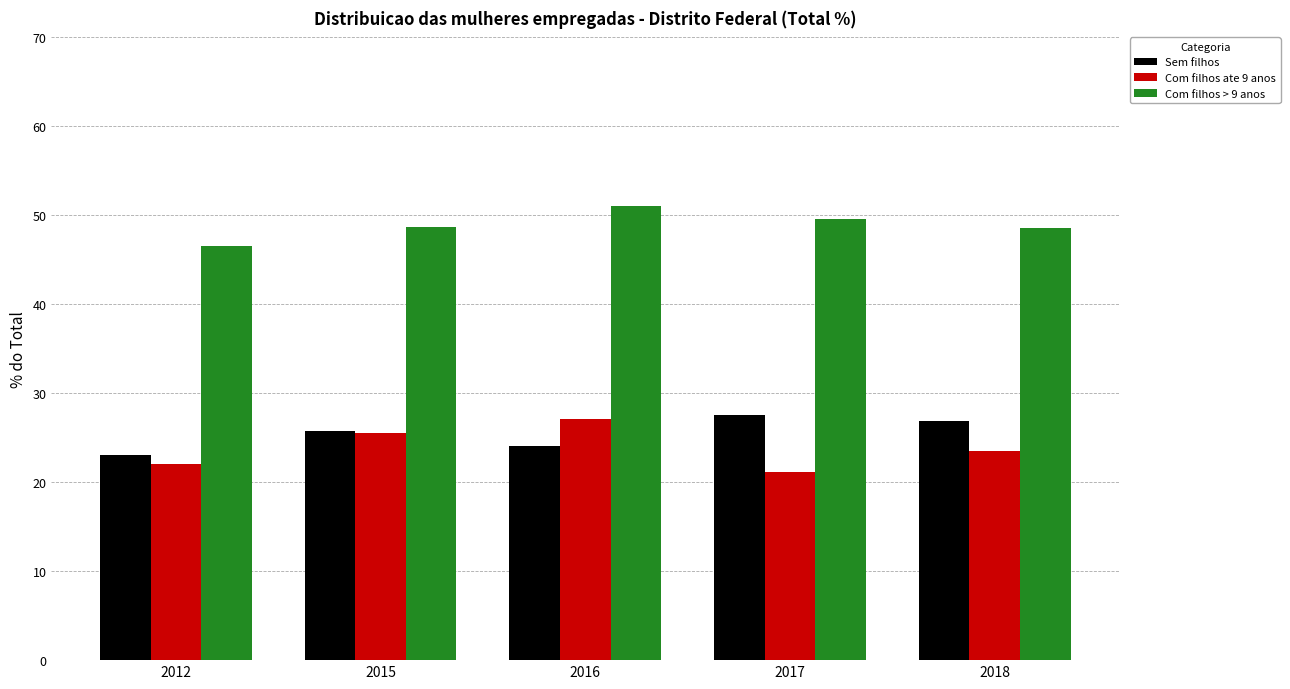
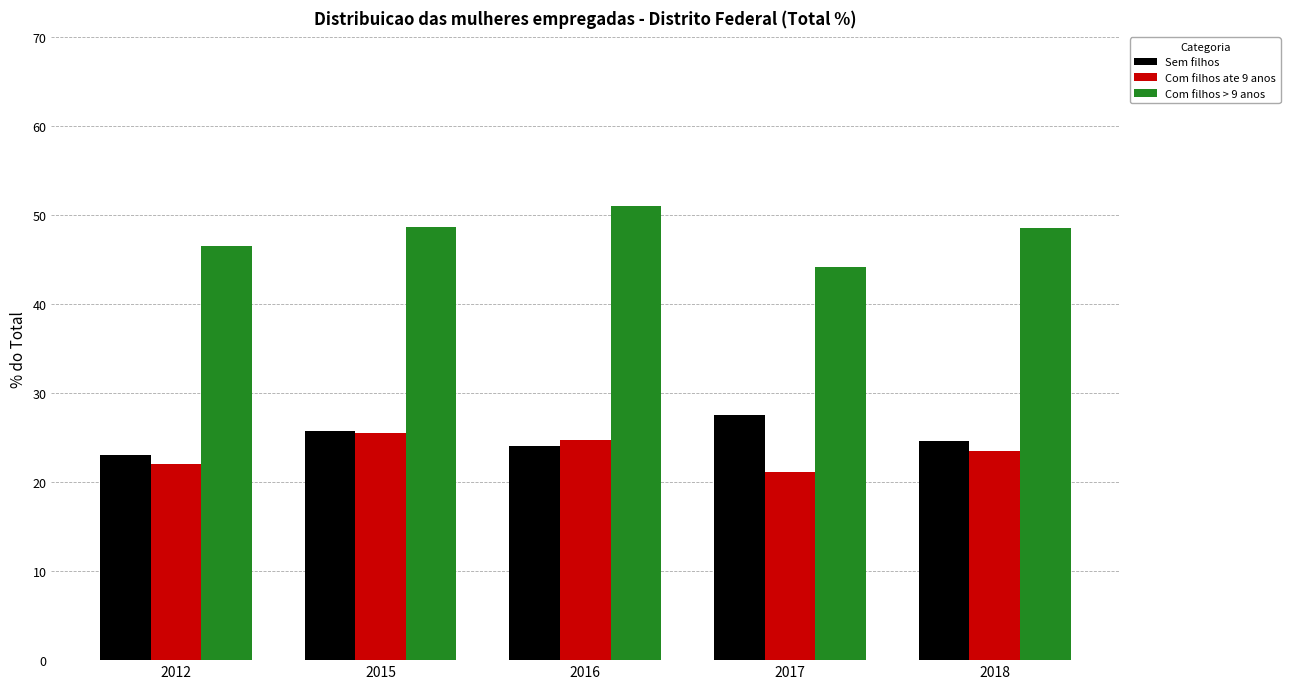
Com filhos ate 9 anos, 2016: 27 -> 25
Com filhos > 9 anos, 2017: 50 -> 44
Sem filhos, 2018: 27 -> 25
